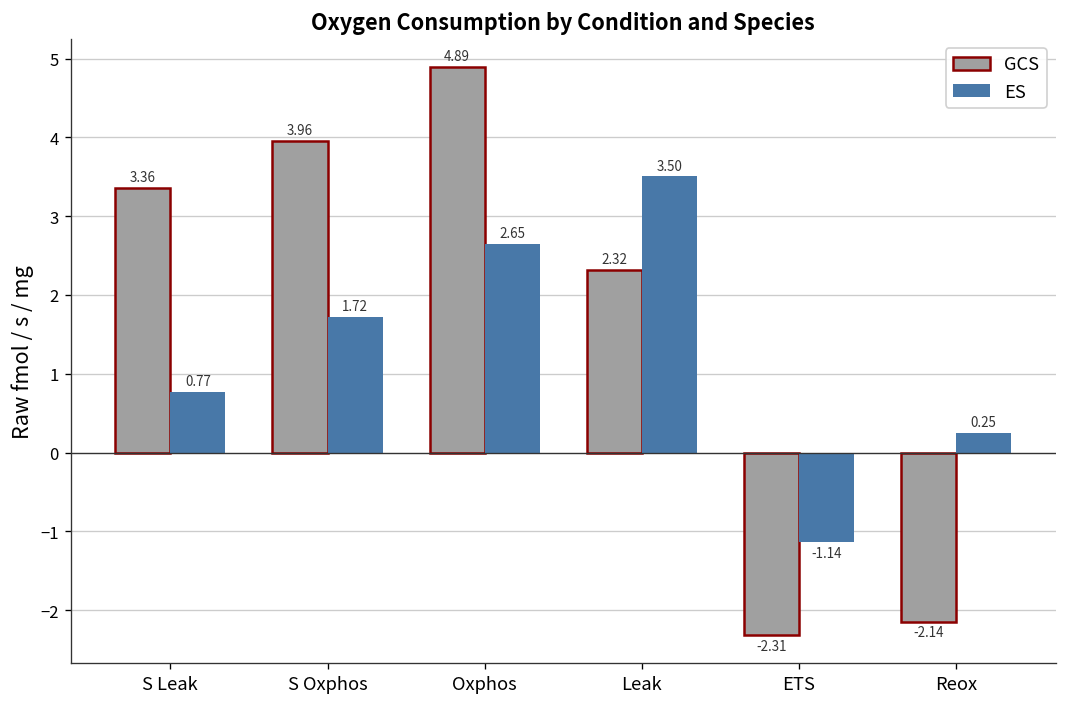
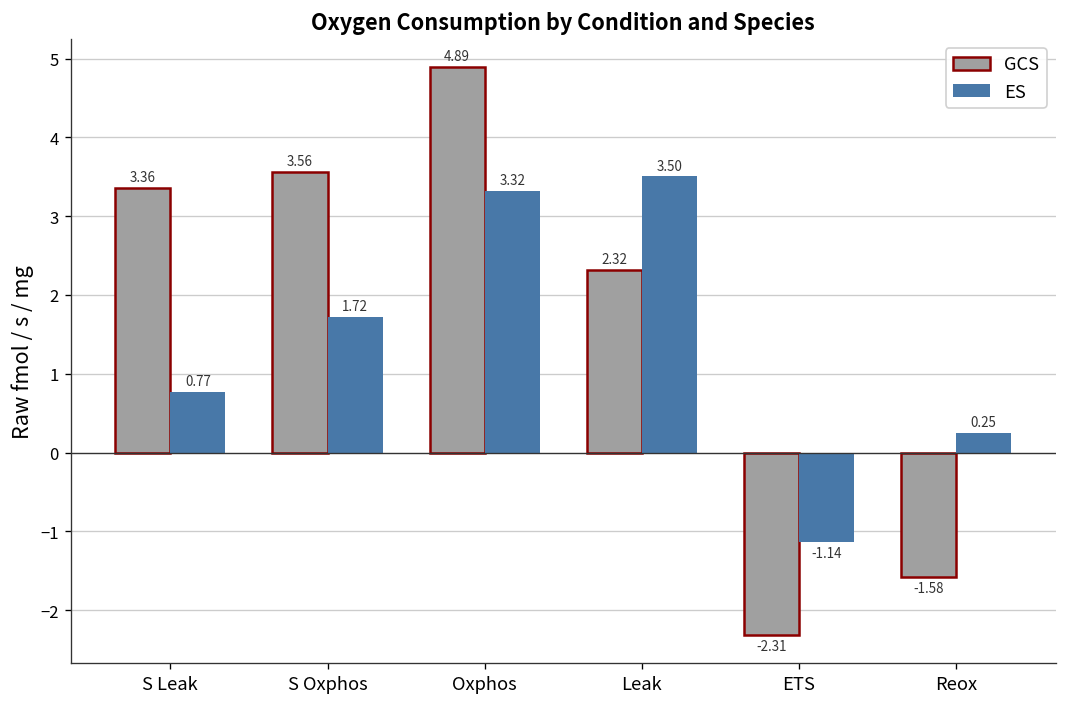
GCS, S Oxphos: 3.96 -> 3.56
ES, Oxphos: 2.65 -> 3.32
GCS, Reox: -2.14 -> -1.58
